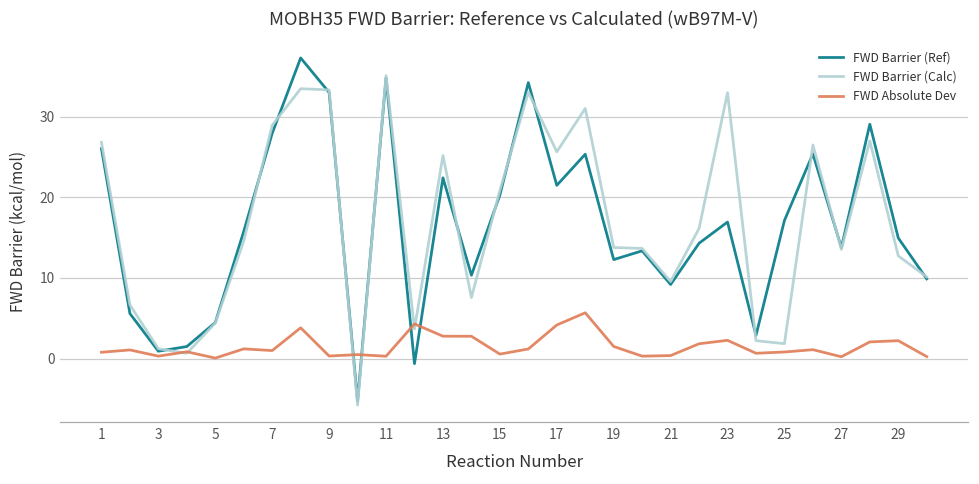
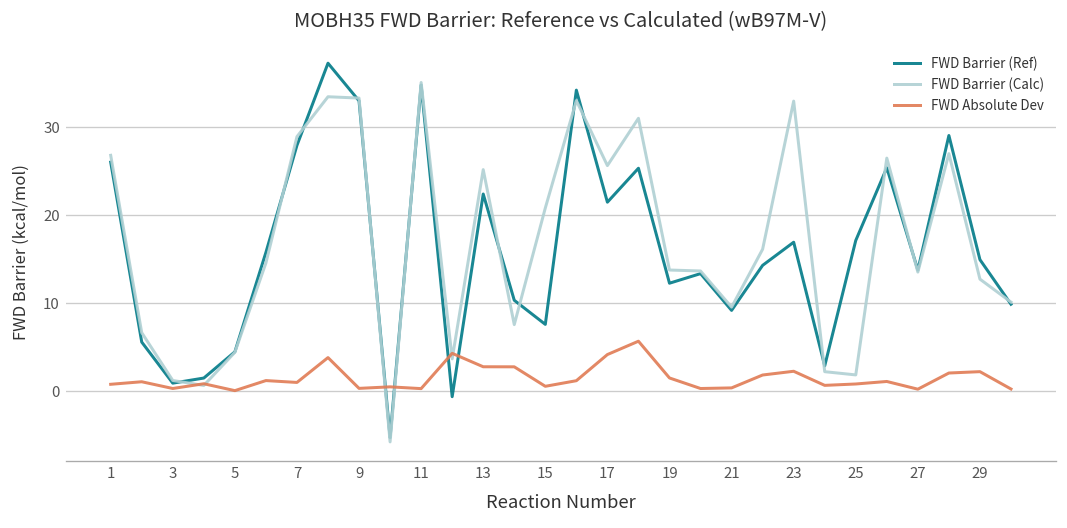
FWD Barrier (Ref), 15: 20 -> 8
